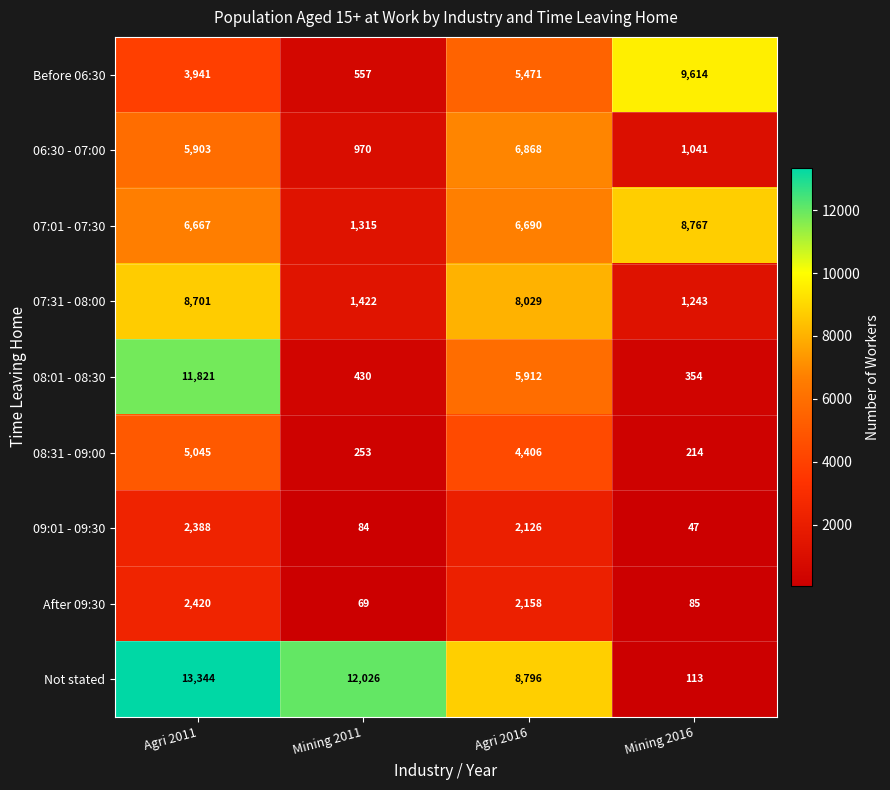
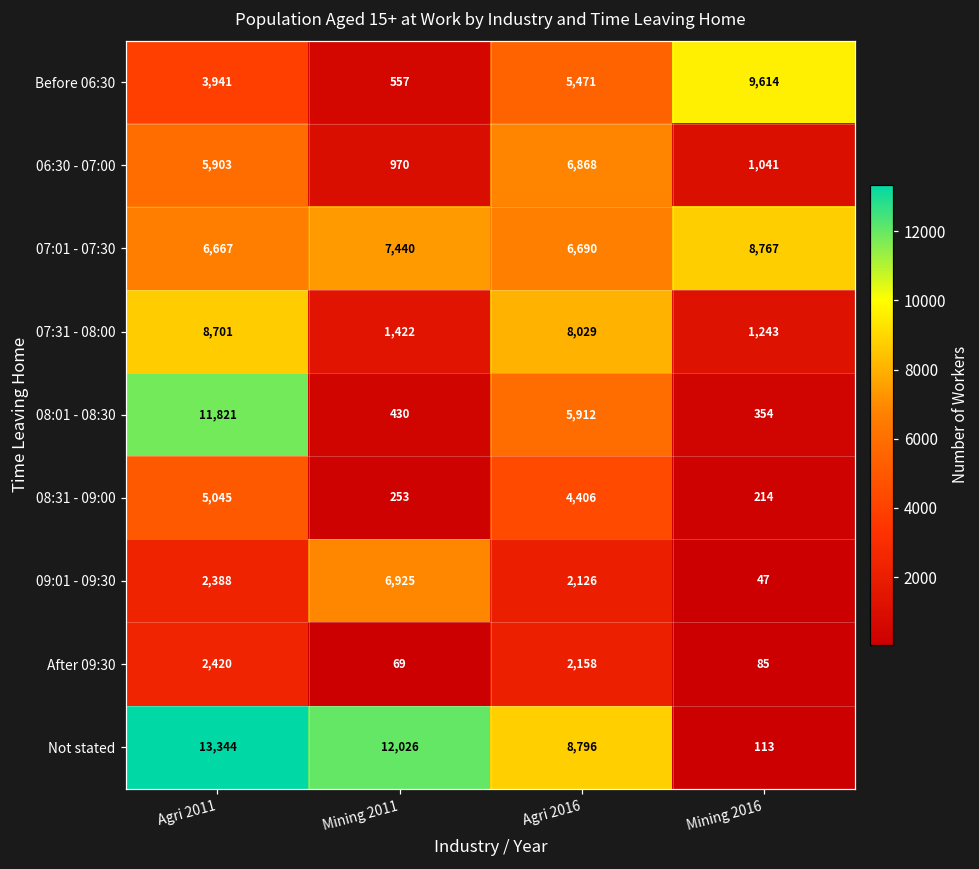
07:01 - 07:30, Mining 2011: 1,315 -> 7,440
09:01 - 09:30, Mining 2011: 84 -> 6,925
